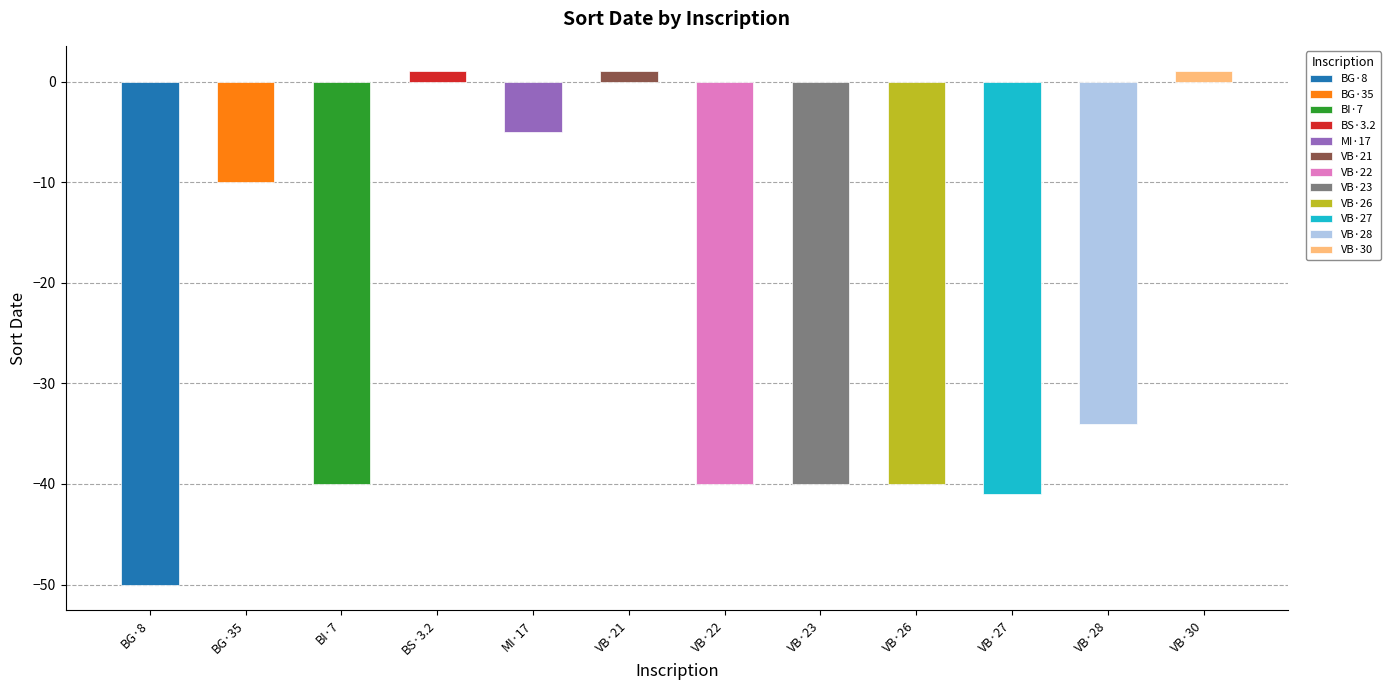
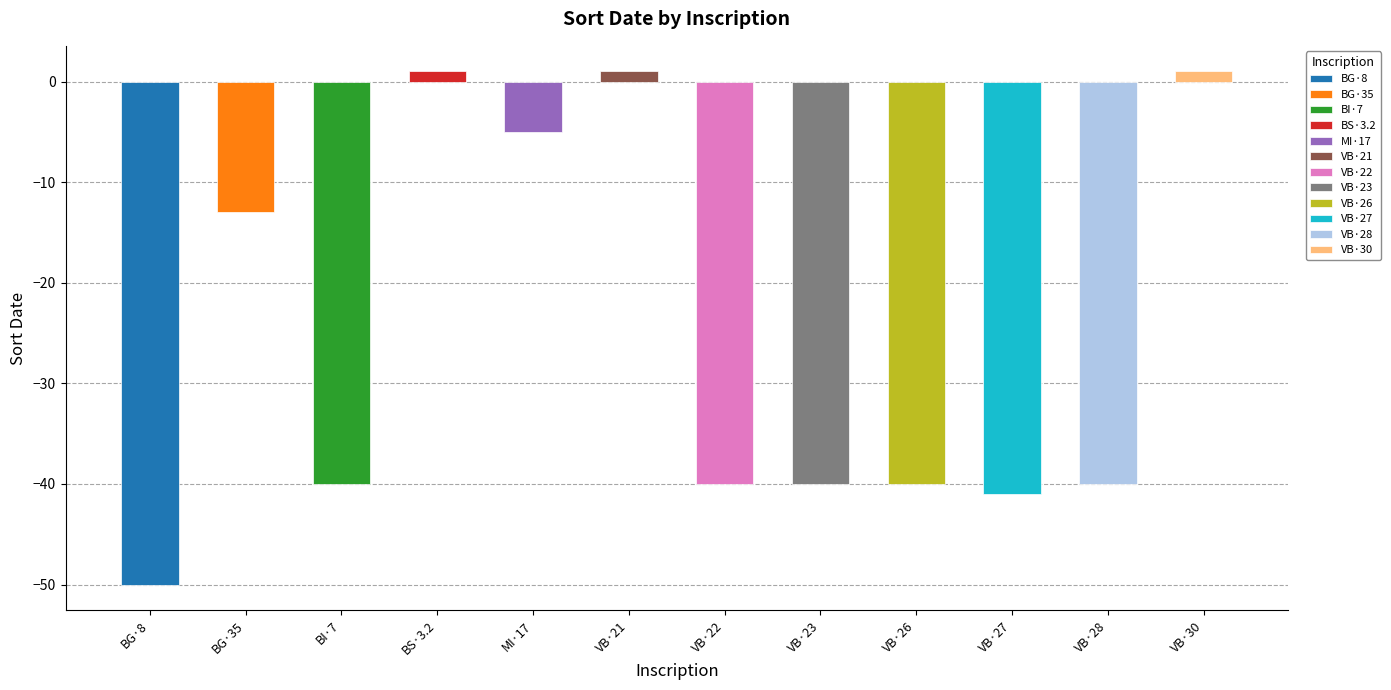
BG·35: -10 -> -13
VB·28: -34 -> -40
